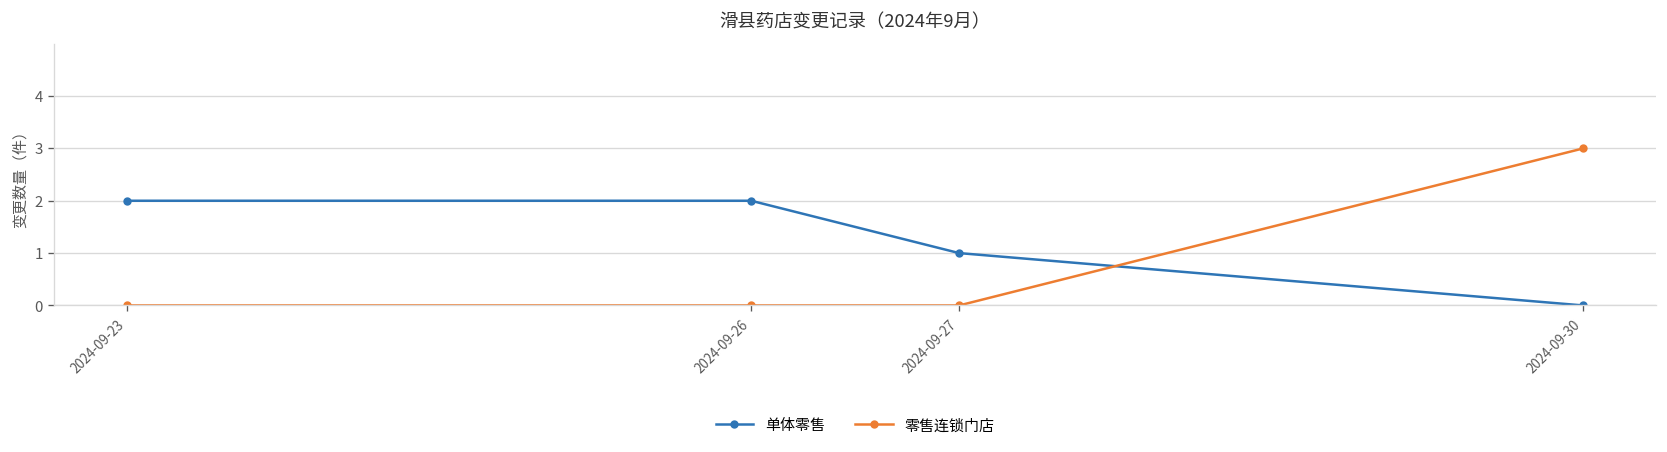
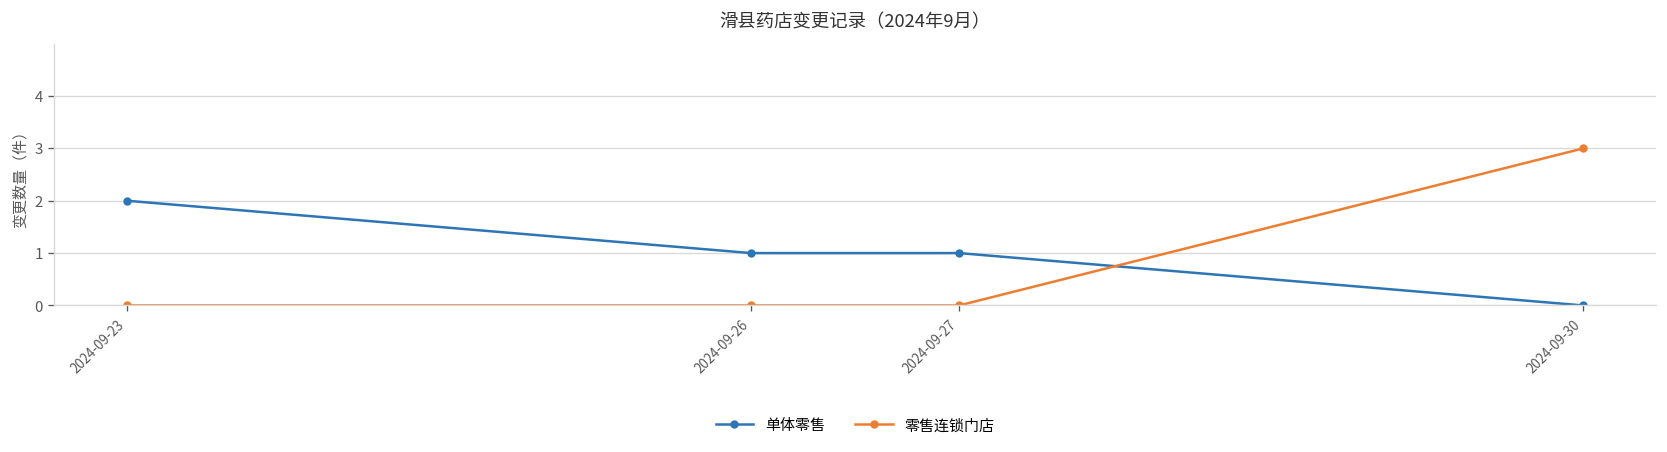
单体零售, 2024-09-26: 2 -> 1
